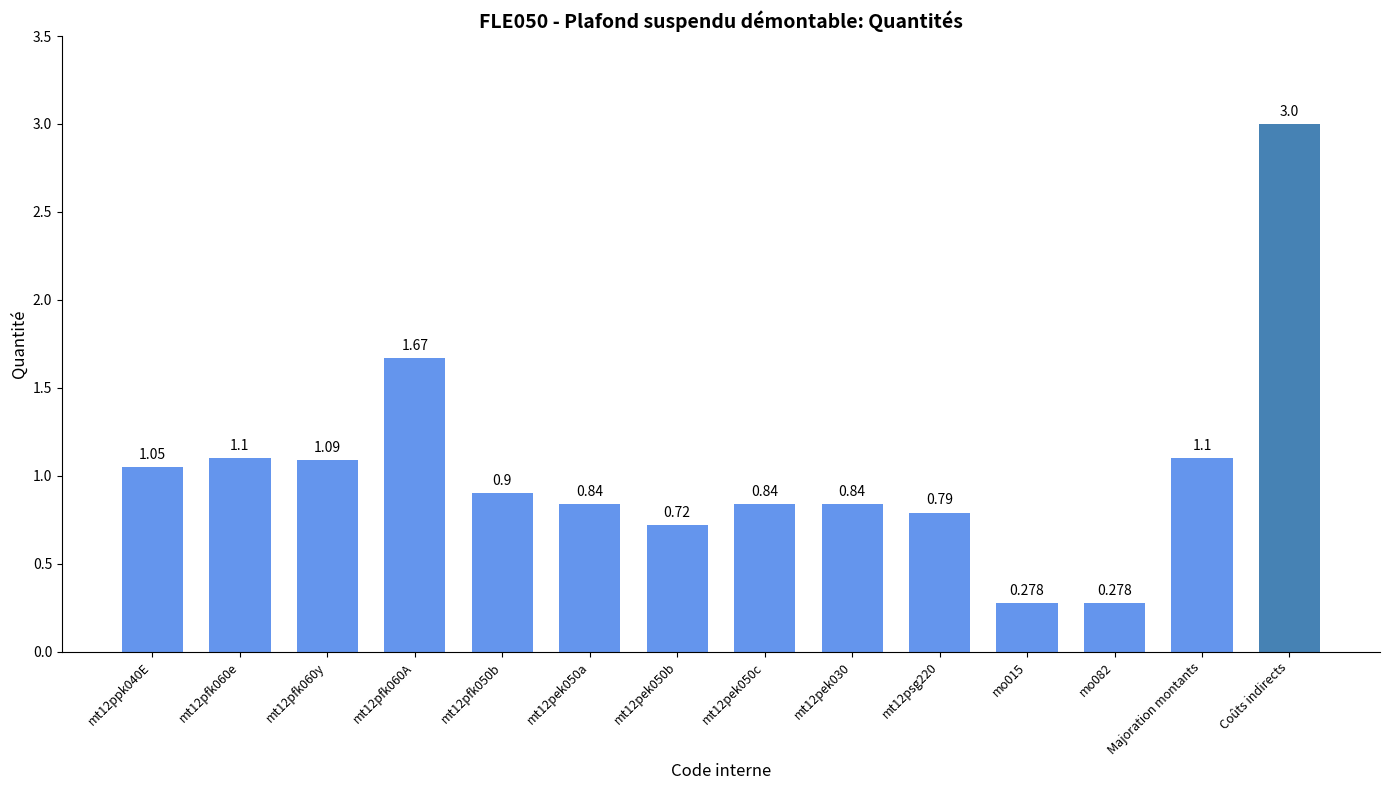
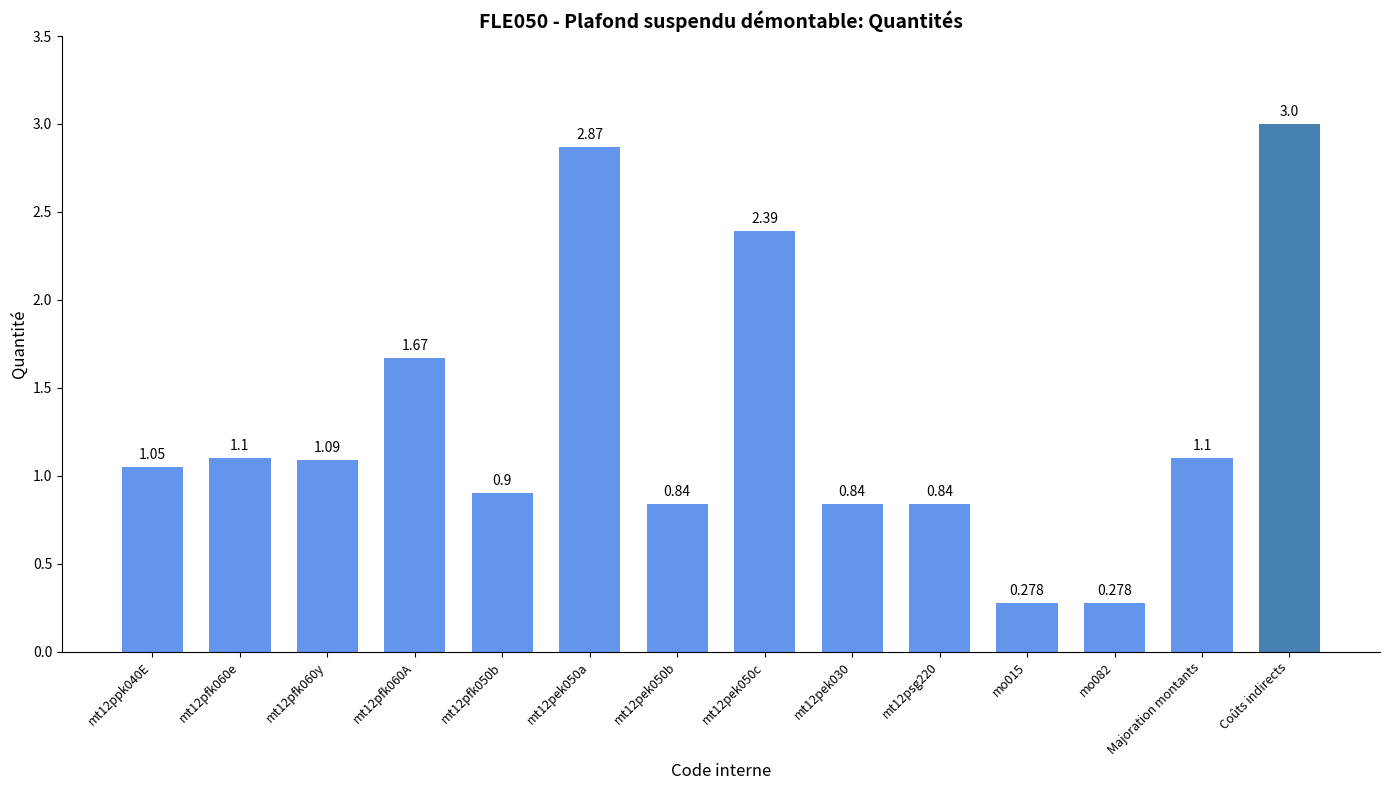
mt12pek050a: 0.84 -> 2.87
mt12pek050b: 0.72 -> 0.84
mt12pek050c: 0.84 -> 2.39
mt12psg220: 0.79 -> 0.84
